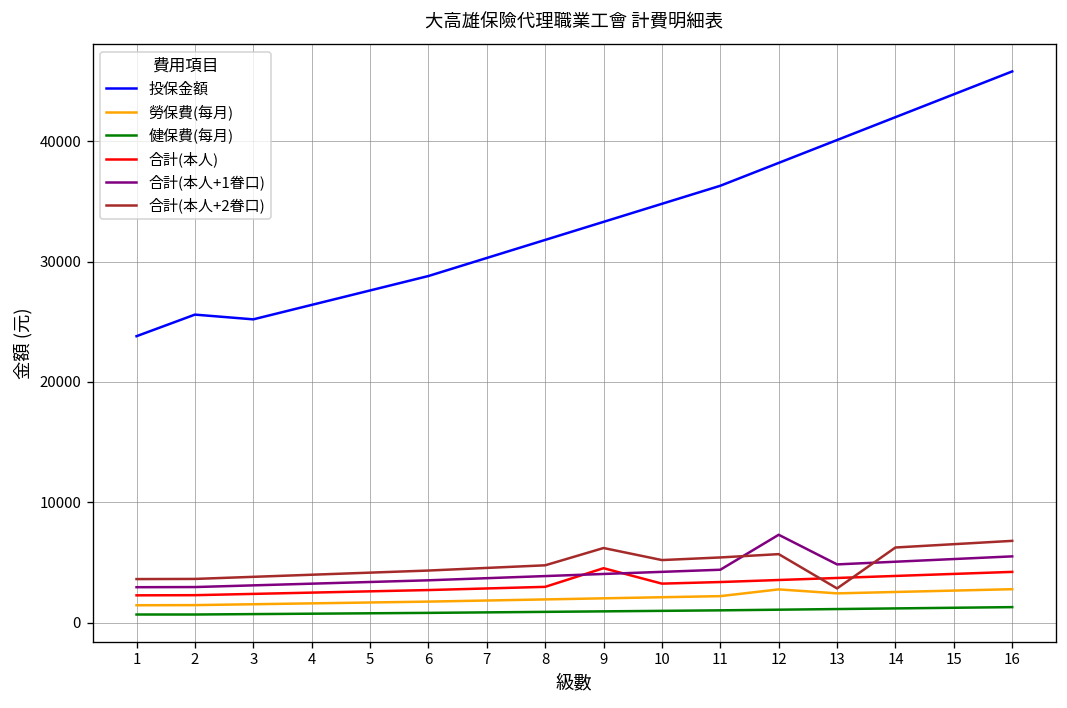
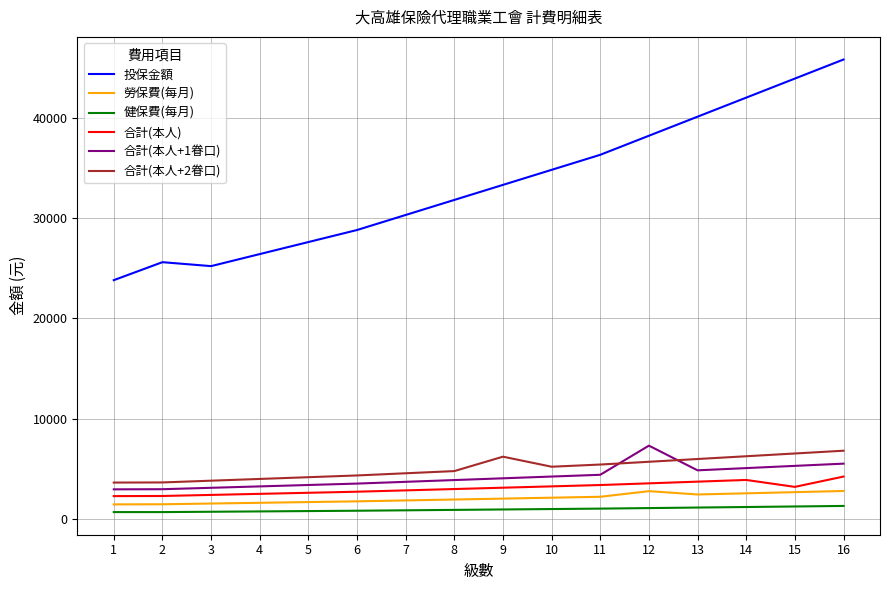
合計(本人), 9: 4500 -> 3100
合計(本人+2眷口), 13: 2800 -> 6000
合計(本人), 15: 4000 -> 3200
